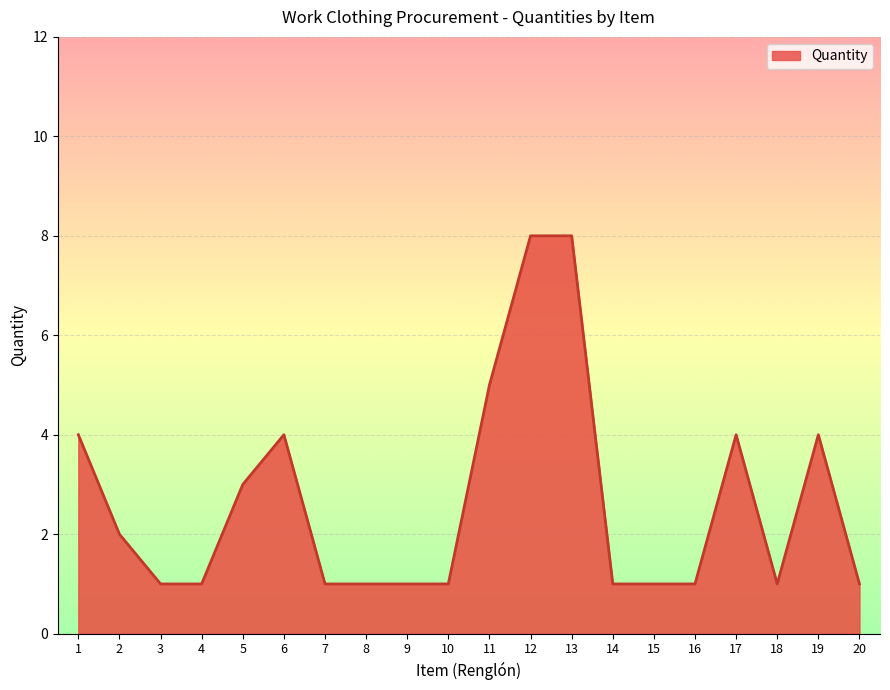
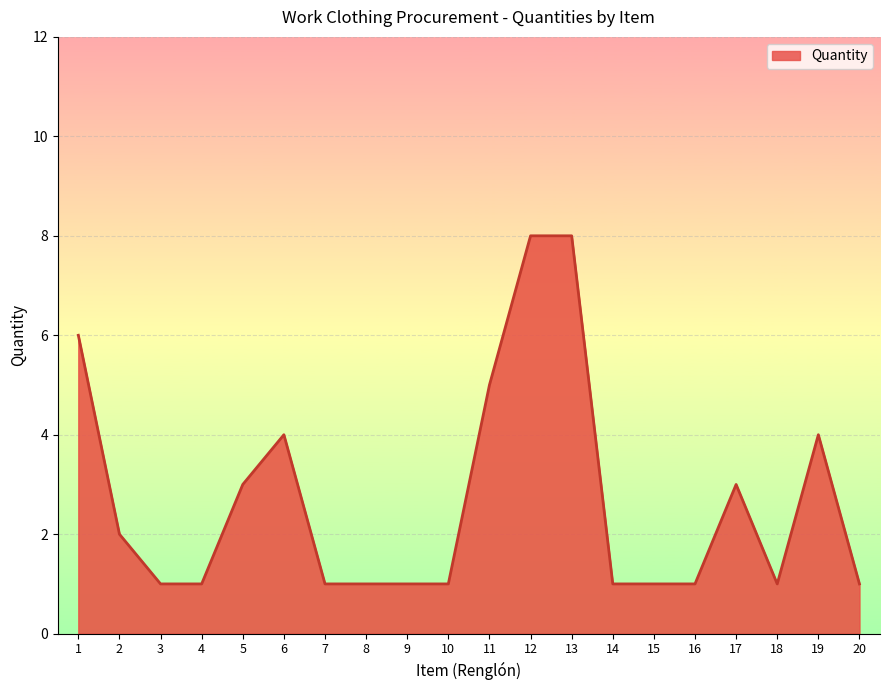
1: 4 -> 6
17: 4 -> 3
